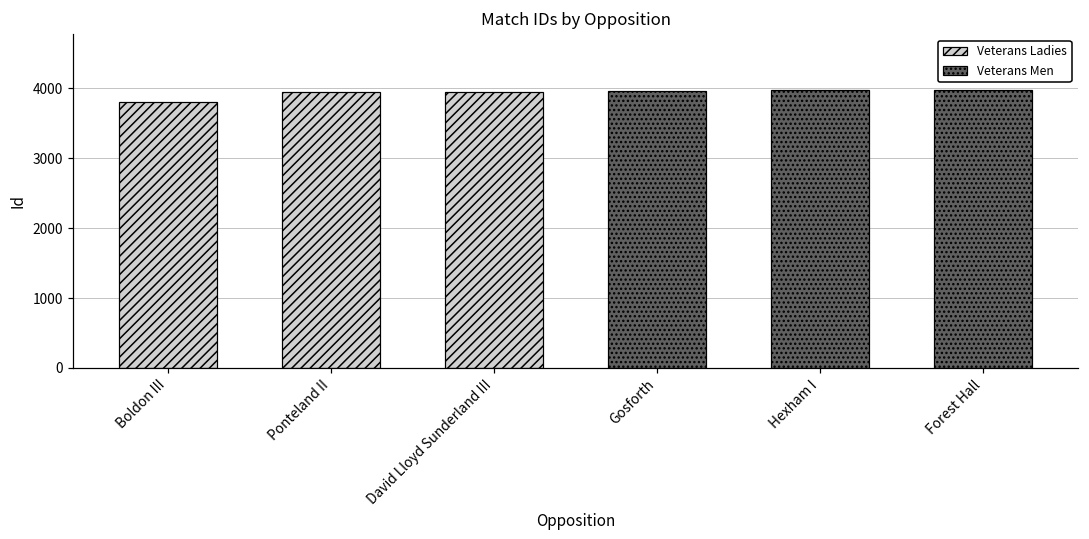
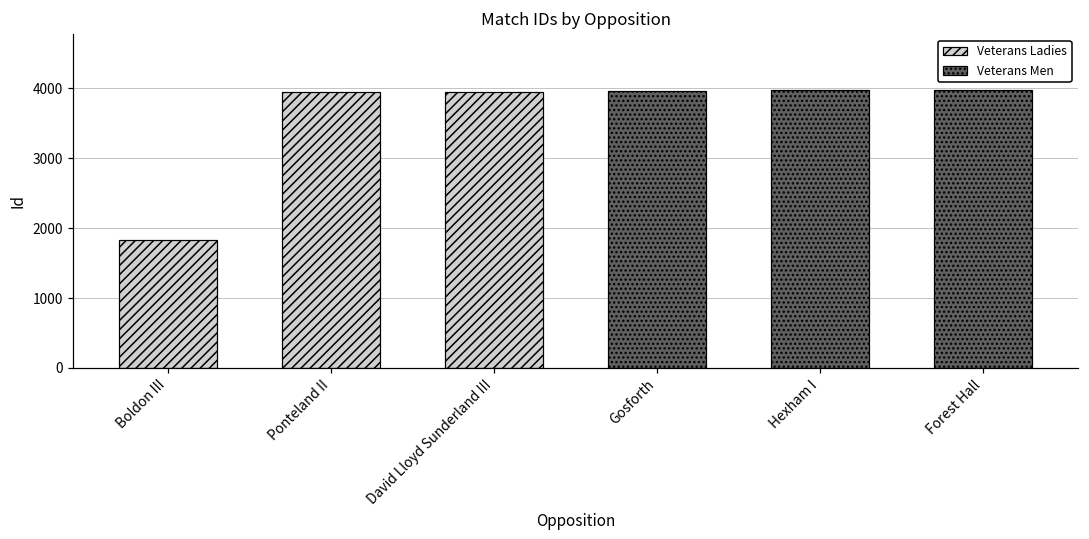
Boldon III: 3800 -> 1800
